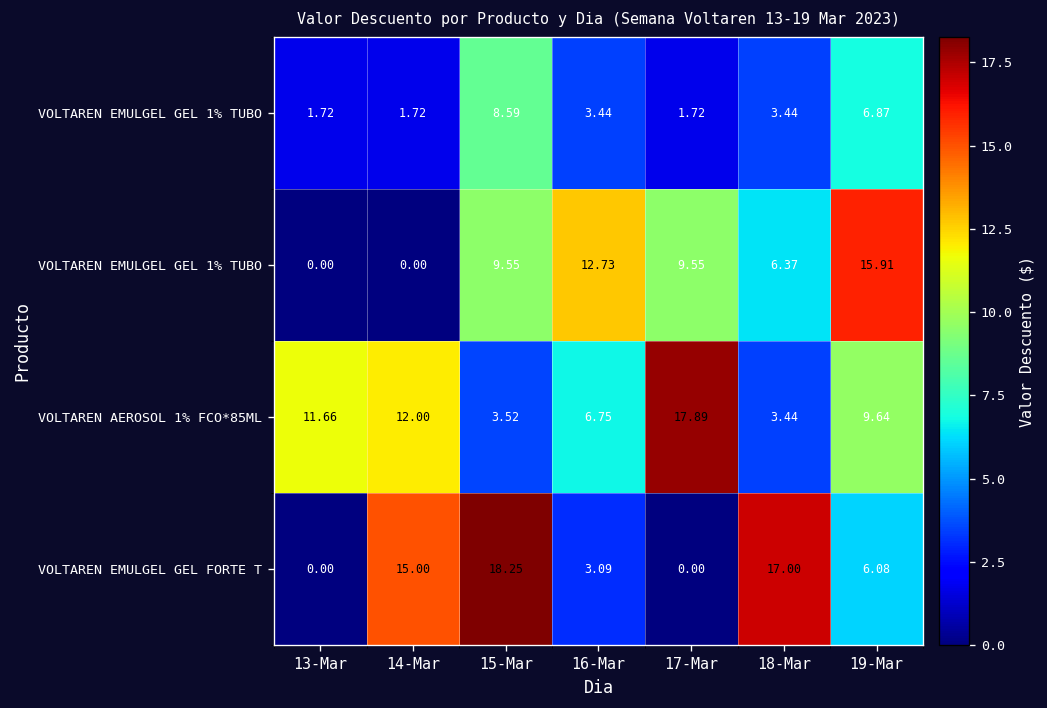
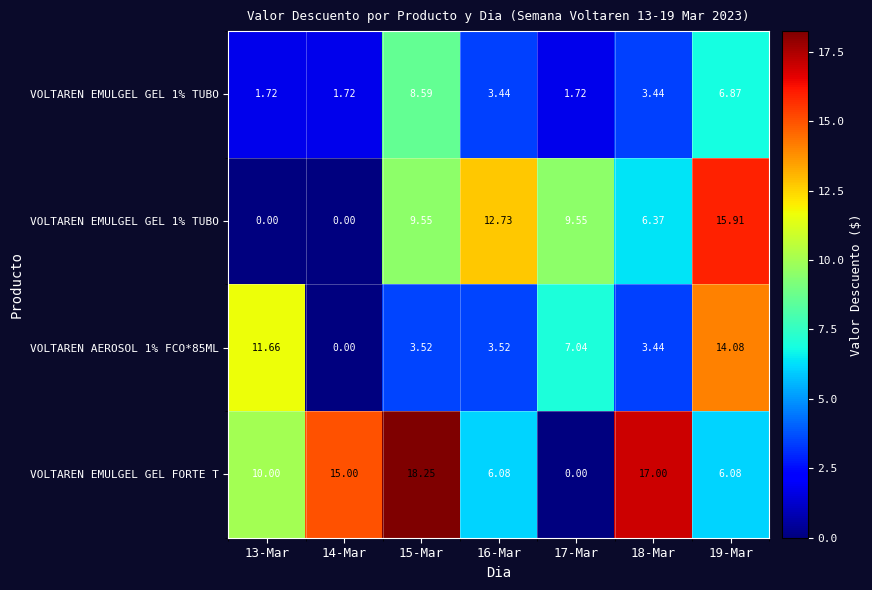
VOLTAREN AEROSOL 1% FCO*85ML, 14-Mar: 12.00 -> 0.00
VOLTAREN AEROSOL 1% FCO*85ML, 16-Mar: 6.75 -> 3.52
VOLTAREN AEROSOL 1% FCO*85ML, 17-Mar: 17.89 -> 7.04
VOLTAREN AEROSOL 1% FCO*85ML, 19-Mar: 9.64 -> 14.08
VOLTAREN EMULGEL GEL FORTE T, 13-Mar: 0.00 -> 10.00
VOLTAREN EMULGEL GEL FORTE T, 16-Mar: 3.09 -> 6.08
